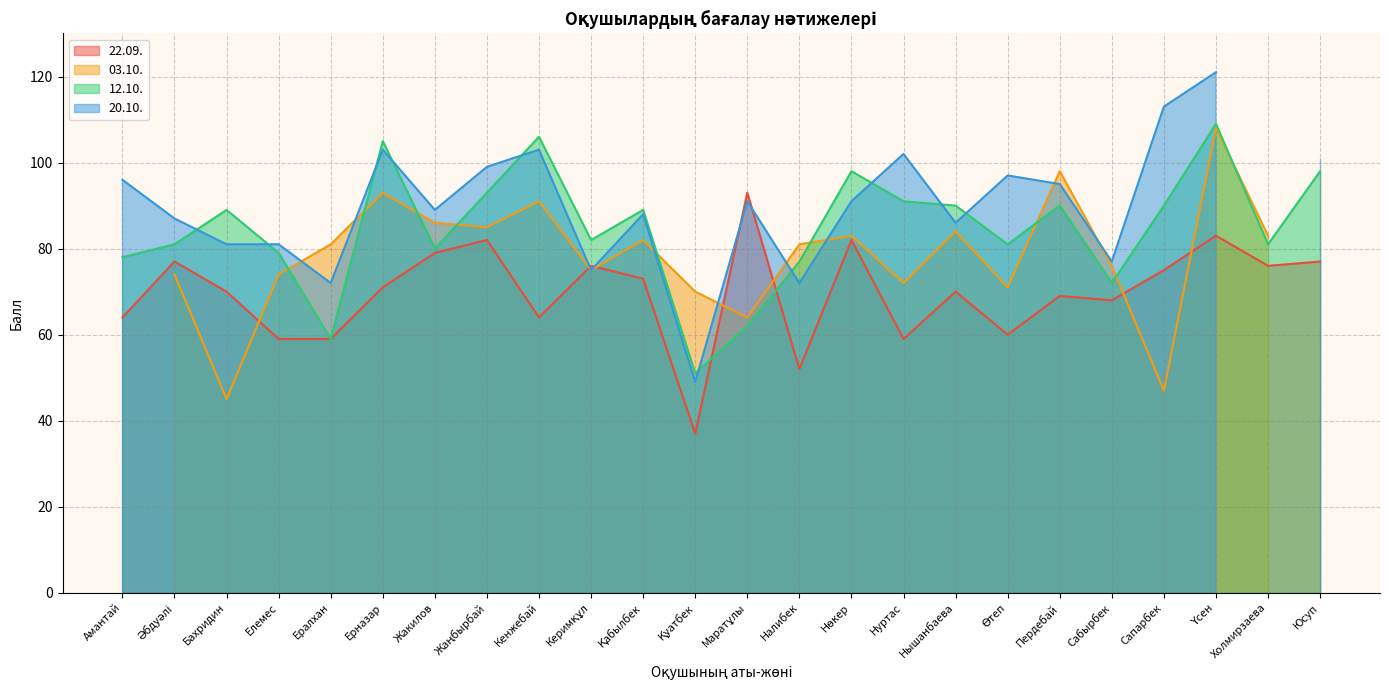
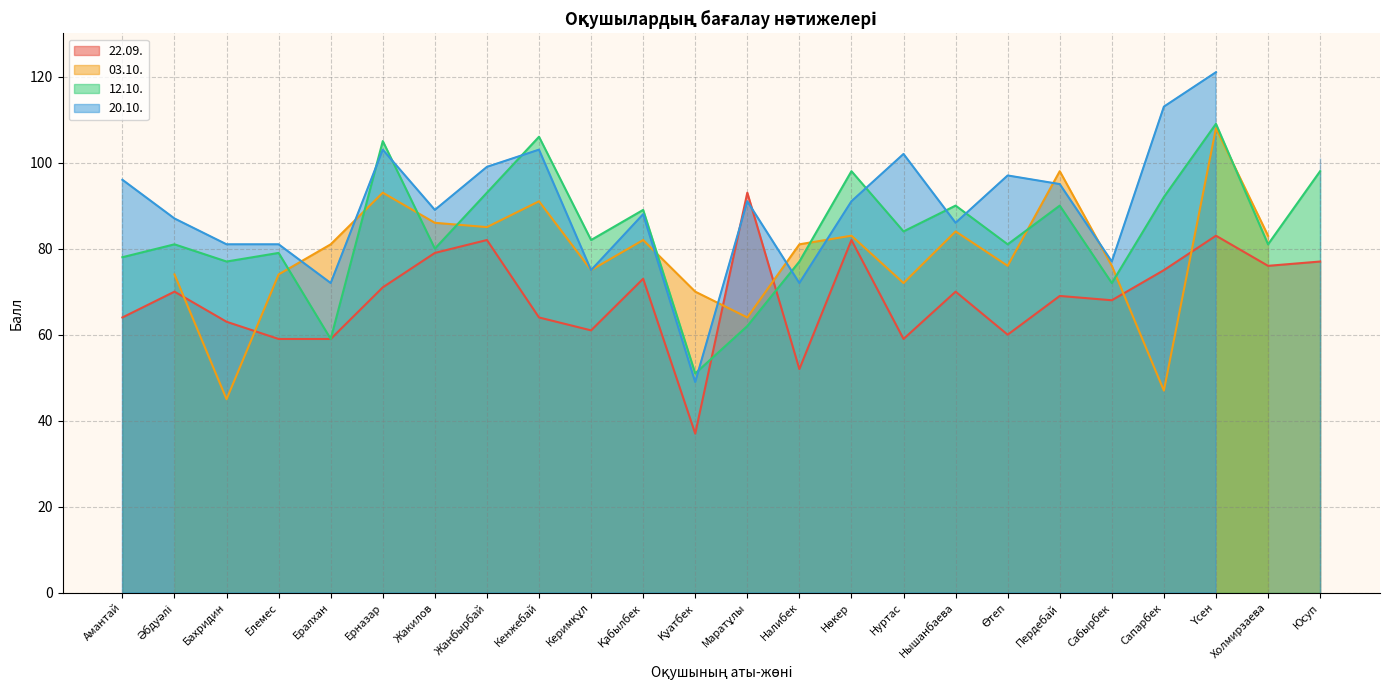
22.09., Әбдуәлі: 77 -> 70
22.09., Бахридин: 70 -> 63
12.10., Бахридин: 89 -> 77
22.09., Керимқұл: 76 -> 61
12.10., Нуртас: 91 -> 84
03.10., Өтеп: 71 -> 76
12.10., Сапарбек: 90 -> 92
